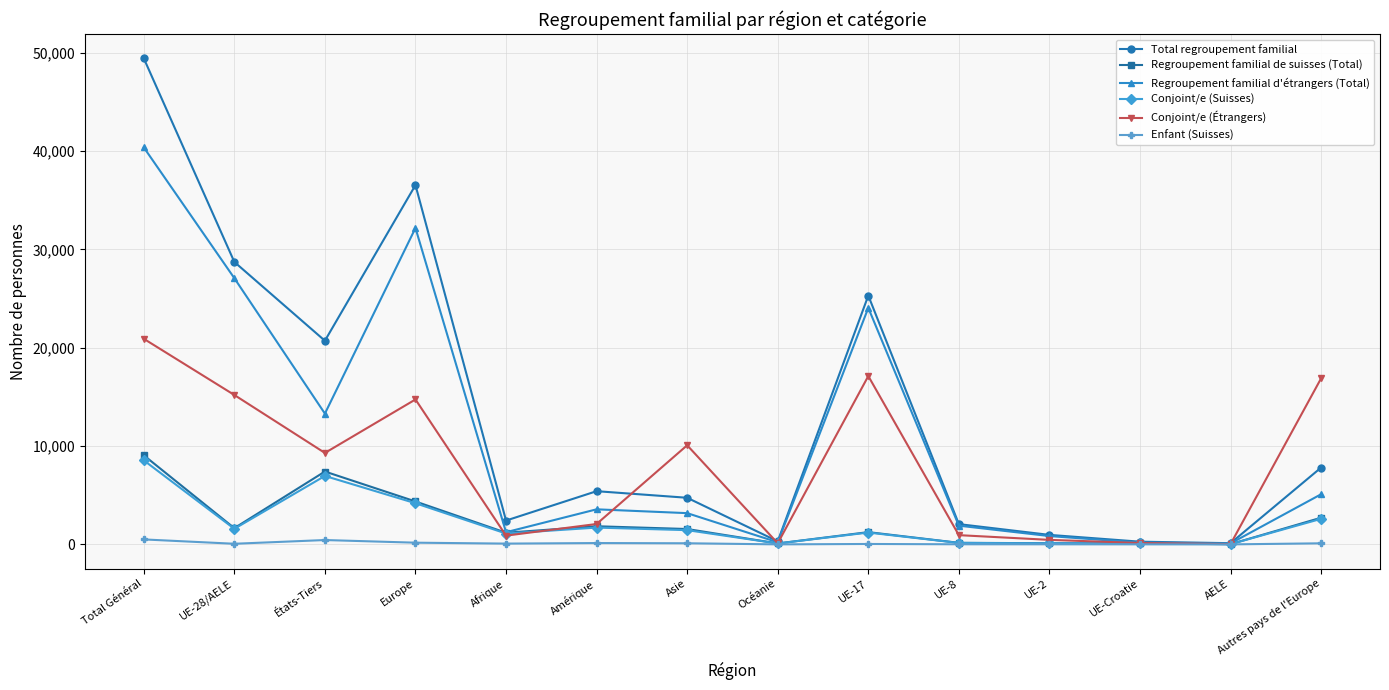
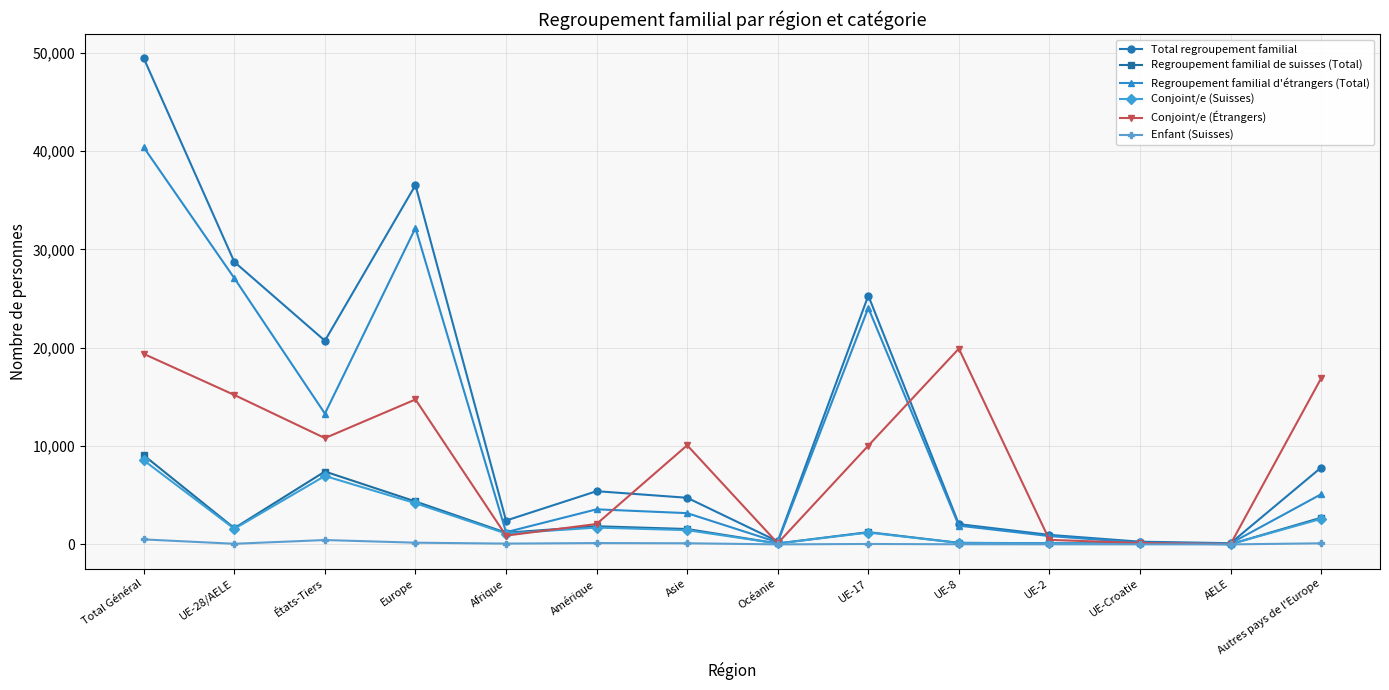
Conjoint/e (Étrangers), Total Général: 21,000 -> 19,000
Conjoint/e (Étrangers), États-Tiers: 9,000 -> 11,000
Conjoint/e (Étrangers), UE-17: 17,000 -> 10,000
Conjoint/e (Étrangers), UE-8: 1,000 -> 20,000
